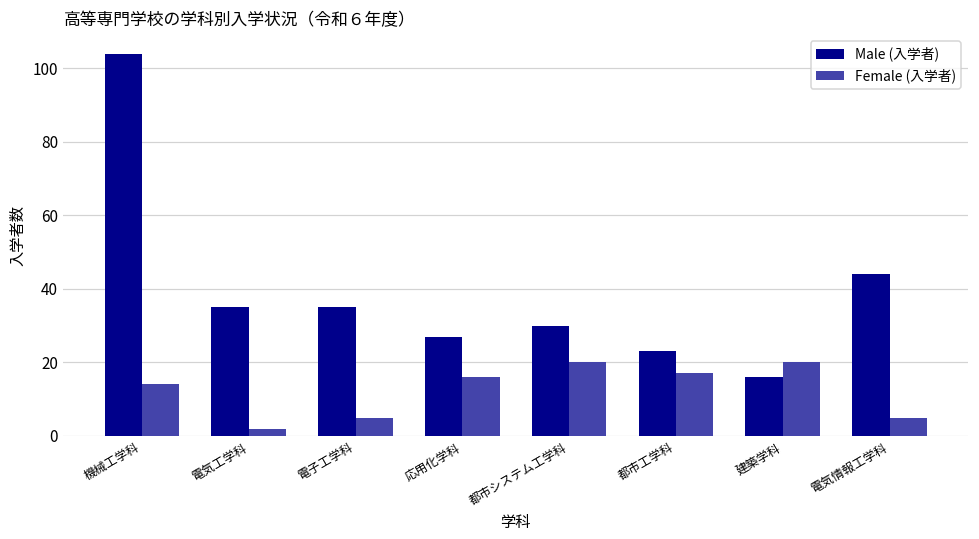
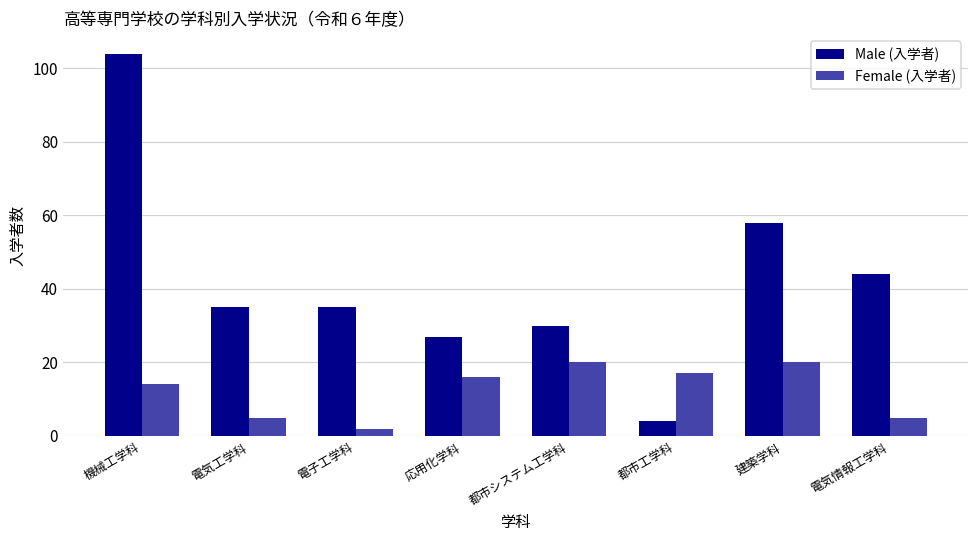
Female (入学者), 電気工学科: 2 -> 5
Female (入学者), 電子工学科: 5 -> 2
Male (入学者), 都市工学科: 23 -> 4
Male (入学者), 建築学科: 16 -> 58
